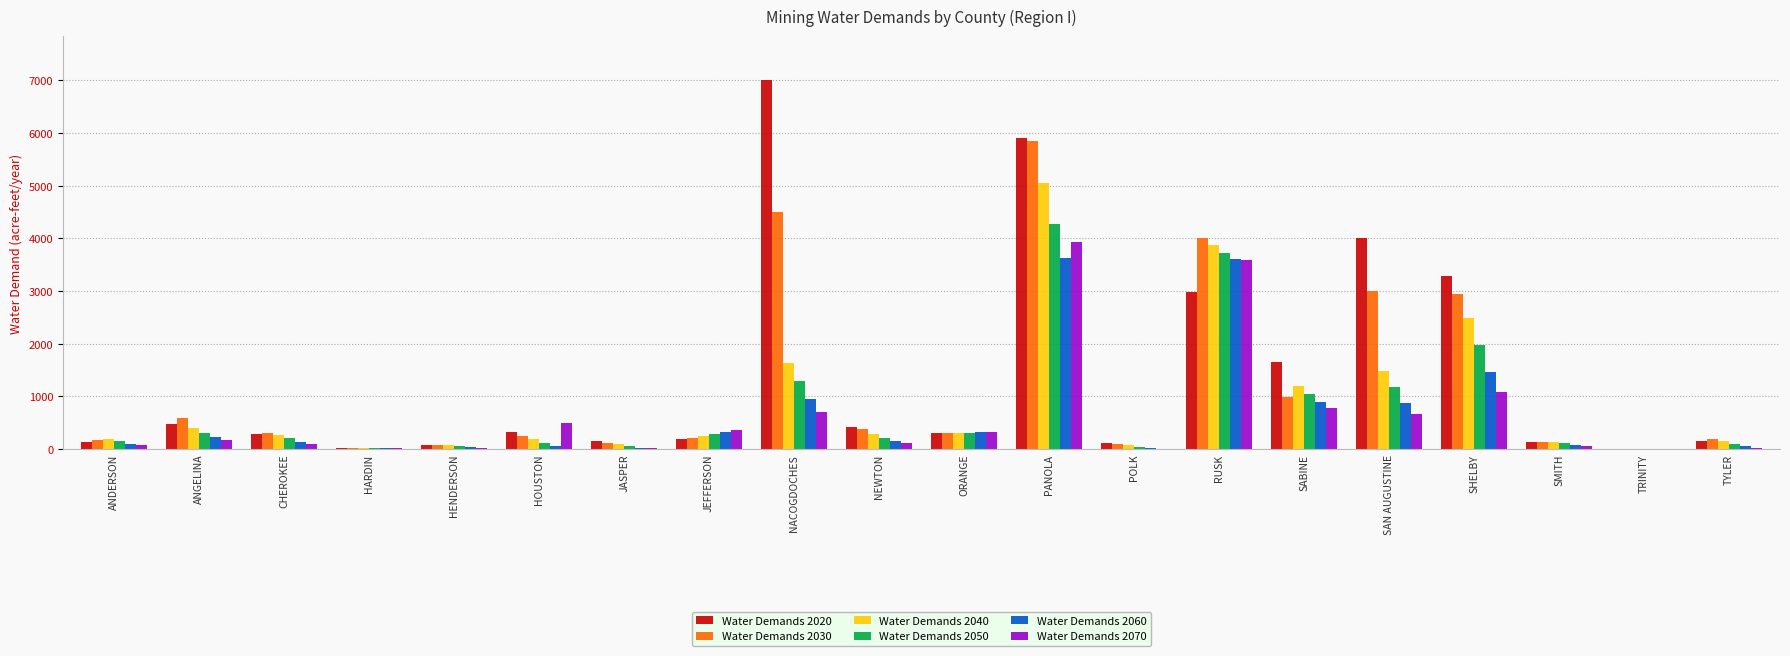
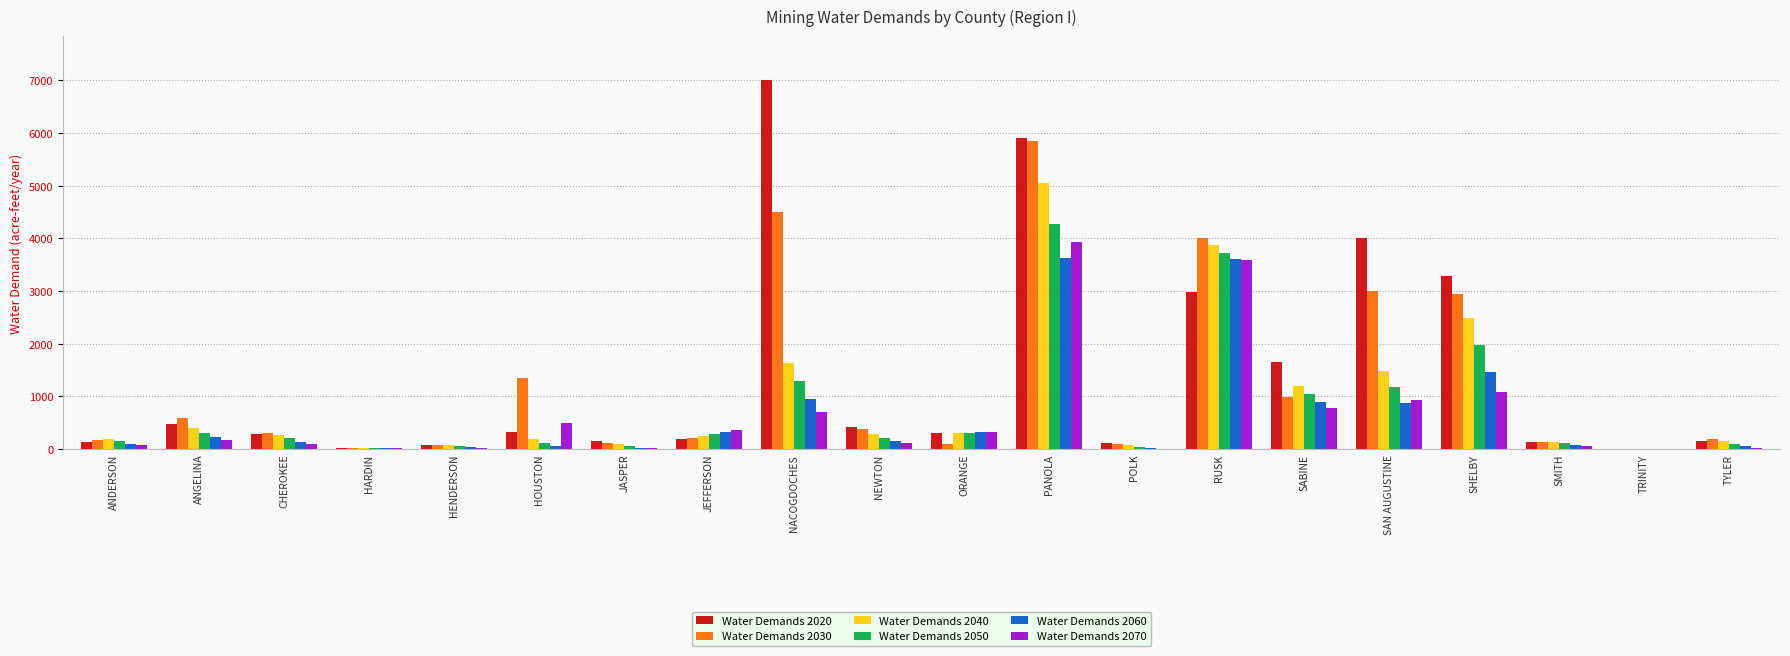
Water Demands 2030, HOUSTON: 300 -> 1300
Water Demands 2030, ORANGE: 300 -> 100
Water Demands 2070, SAN AUGUSTINE: 700 -> 900
